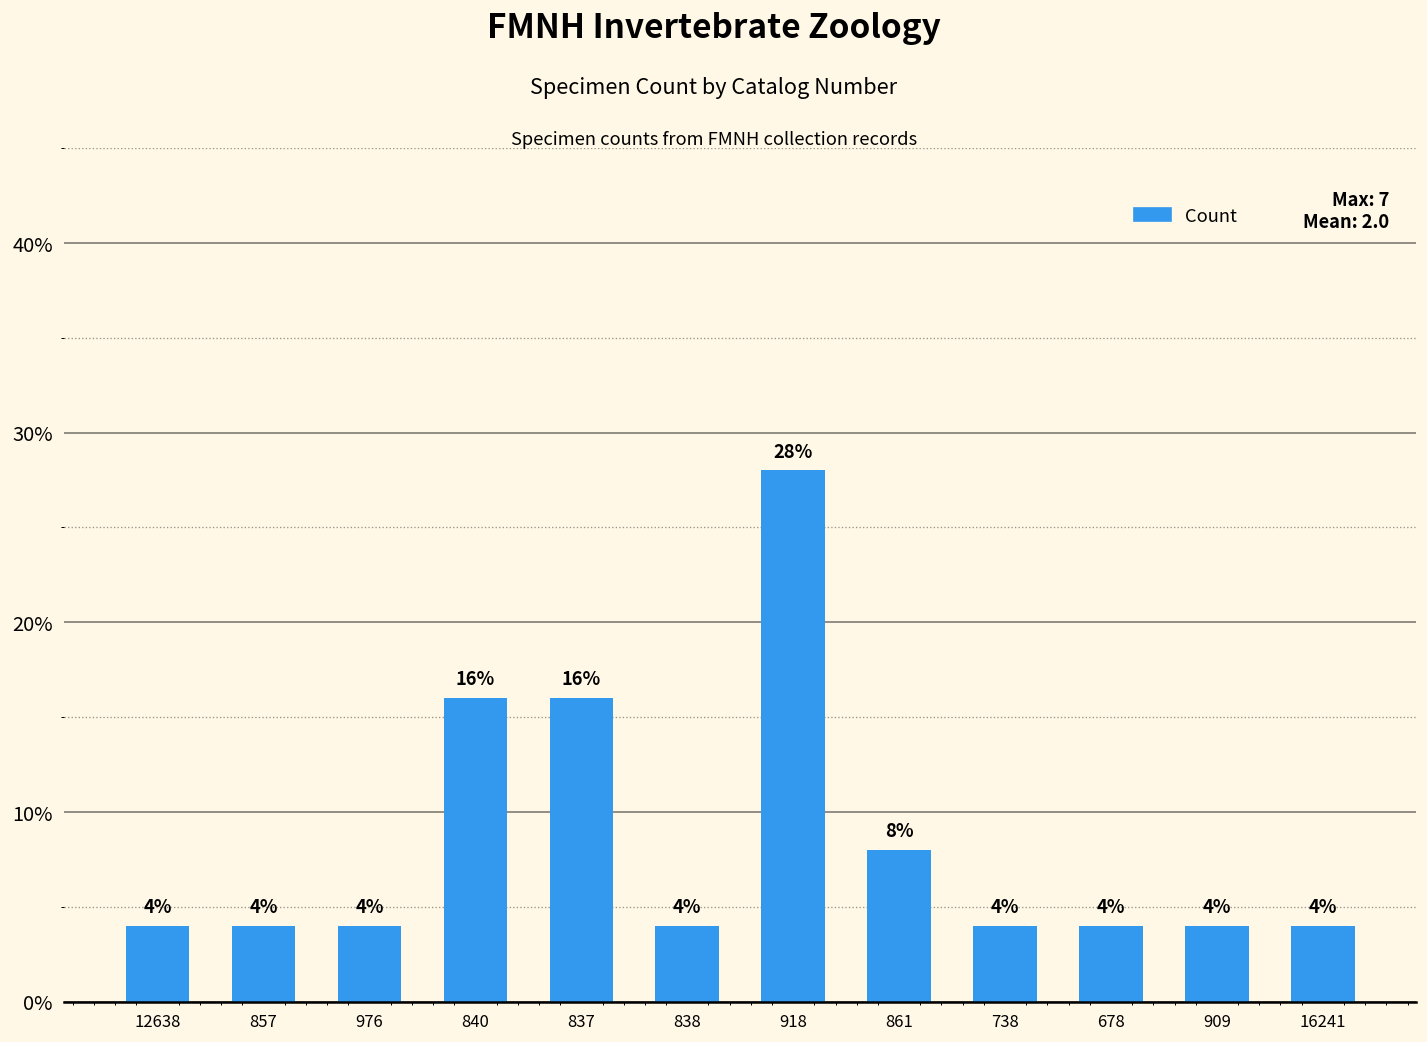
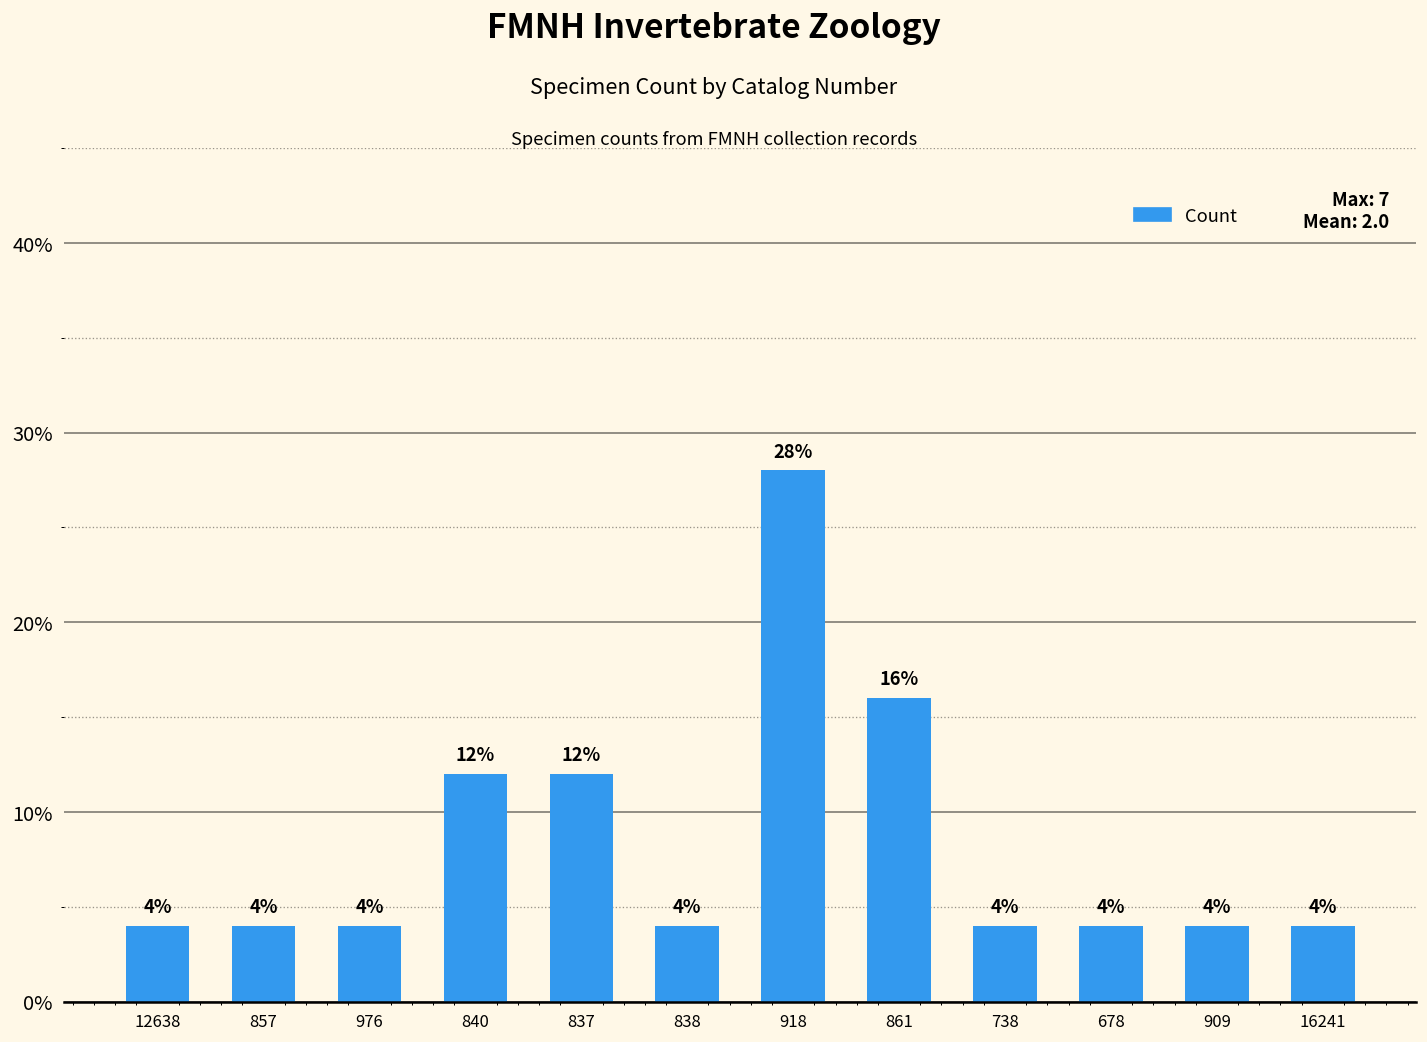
840: 16% -> 12%
837: 16% -> 12%
861: 8% -> 16%
